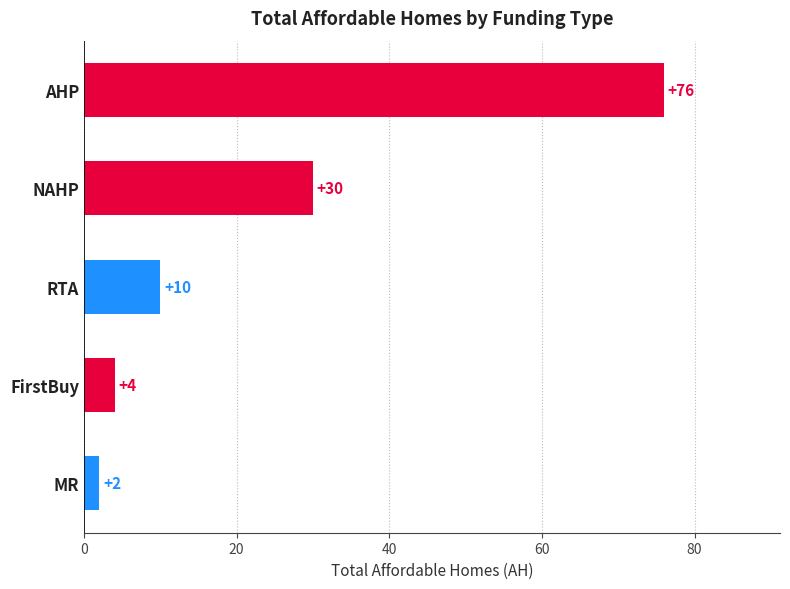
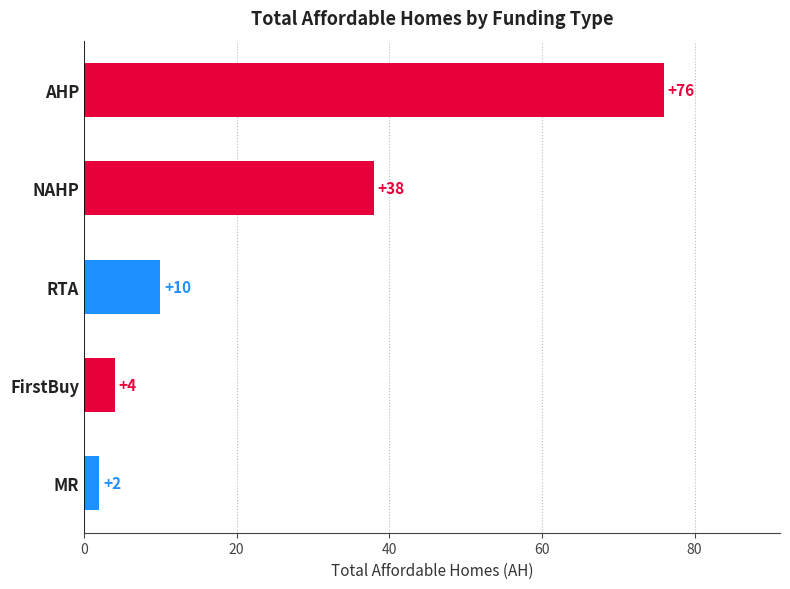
NAHP: +30 -> +38
